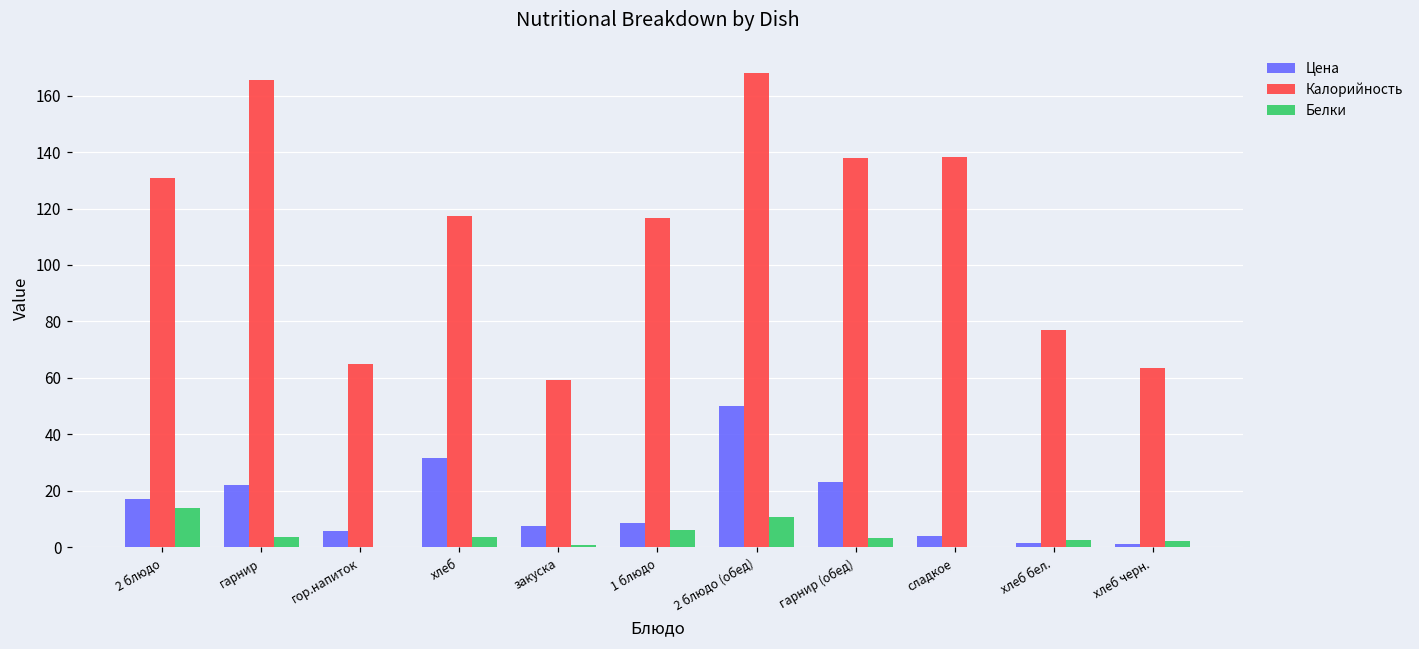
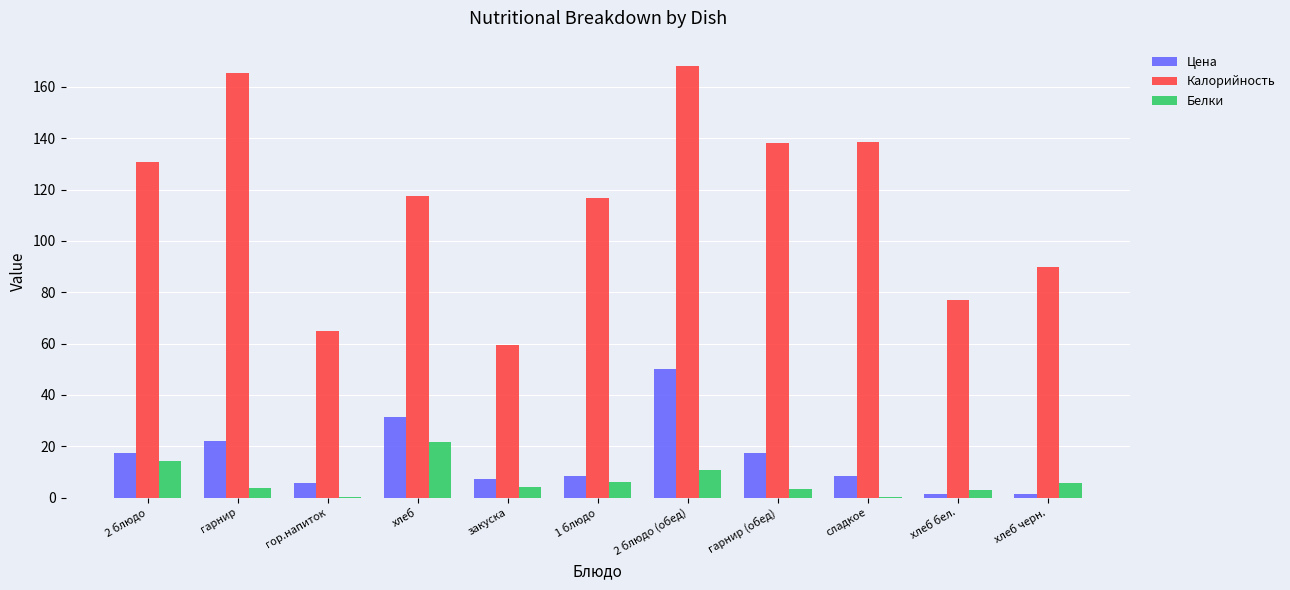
Белки, хлеб: 4 -> 22
Белки, закуска: 1 -> 4
Цена, гарнир (обед): 23 -> 17
Цена, сладкое: 4 -> 9
Калорийность, хлеб черн.: 63 -> 90
Белки, хлеб черн.: 2 -> 6
